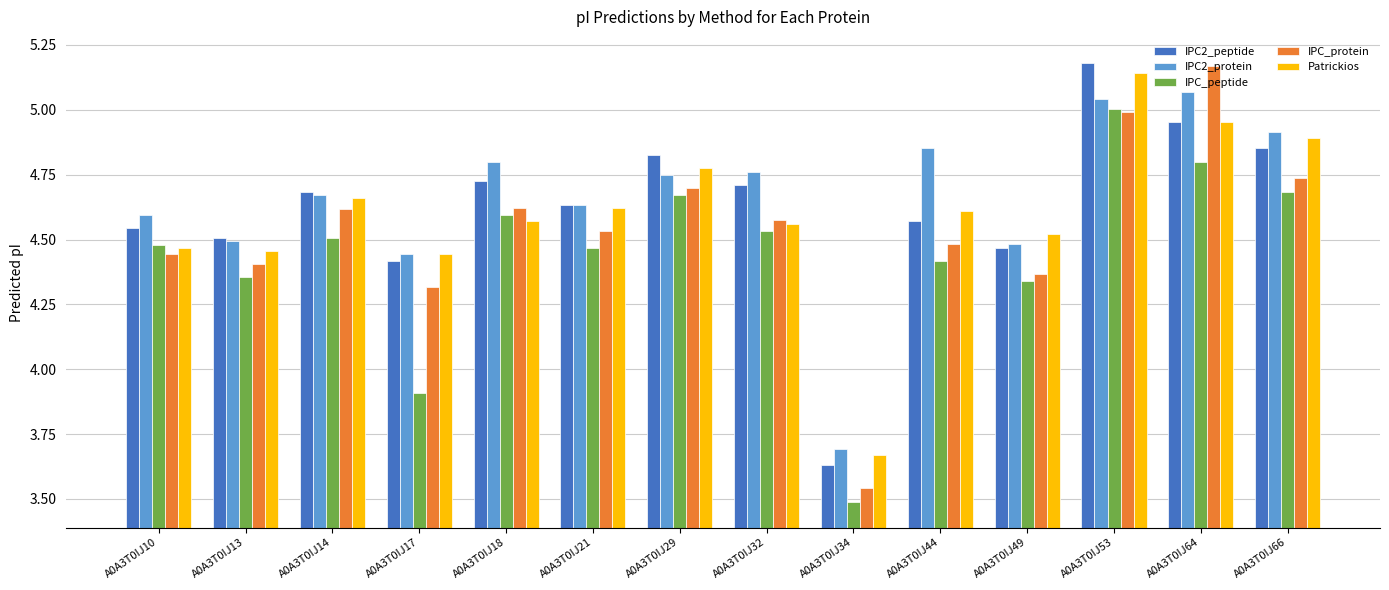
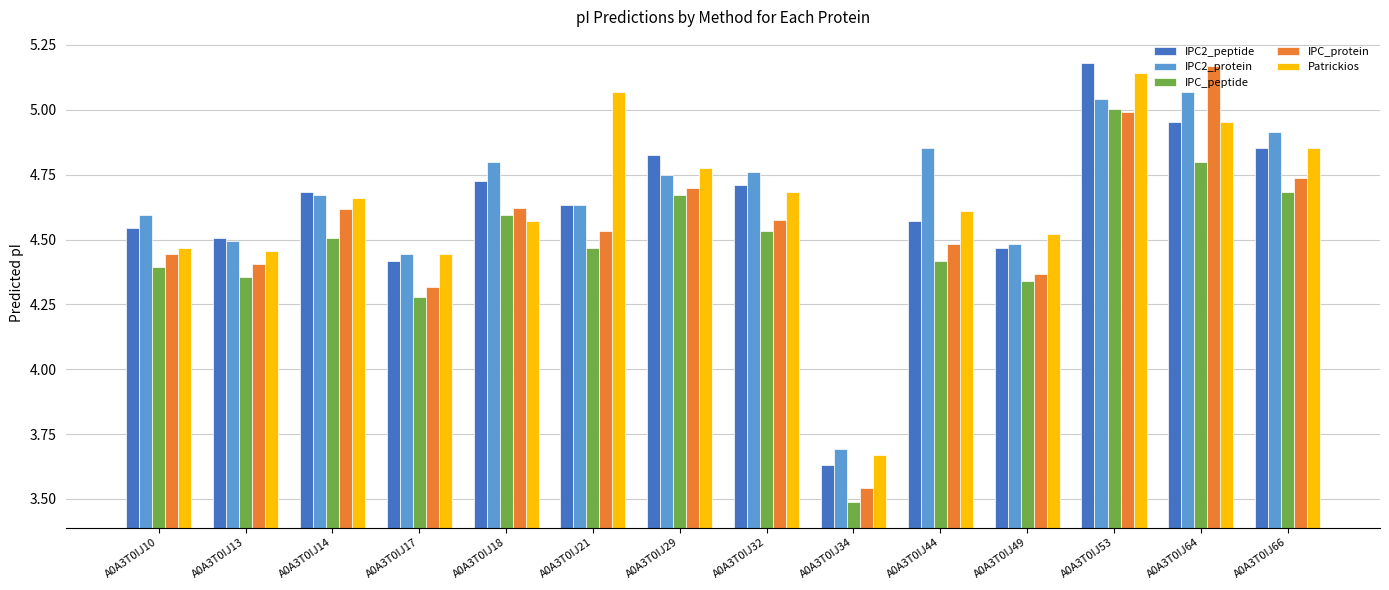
IPC_peptide, A0A3T0IJ10: 4.48 -> 4.39
IPC_peptide, A0A3T0IJ17: 3.91 -> 4.28
Patrickios, A0A3T0IJ21: 4.62 -> 5.07
Patrickios, A0A3T0IJ32: 4.56 -> 4.69
Patrickios, A0A3T0IJ66: 4.89 -> 4.85
